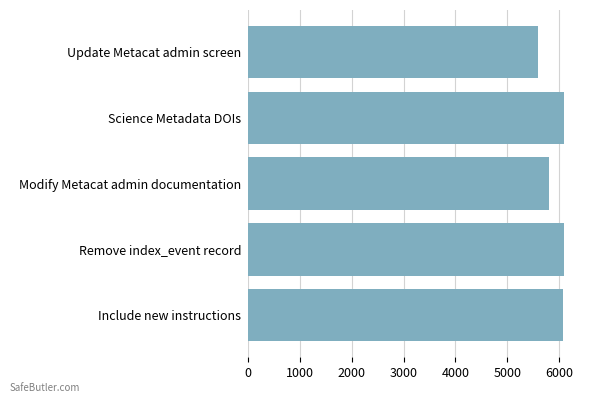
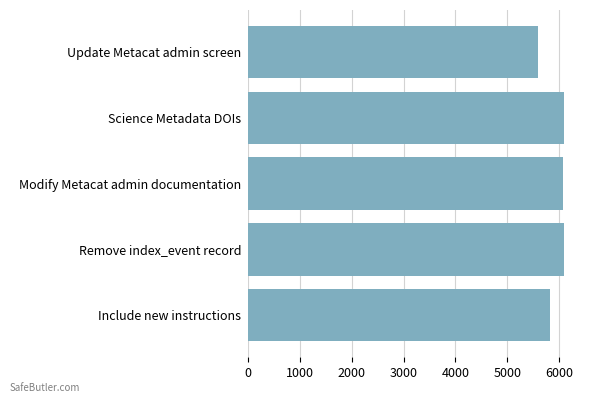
Modify Metacat admin documentation: 5800 -> 6100
Include new instructions: 6100 -> 5800
